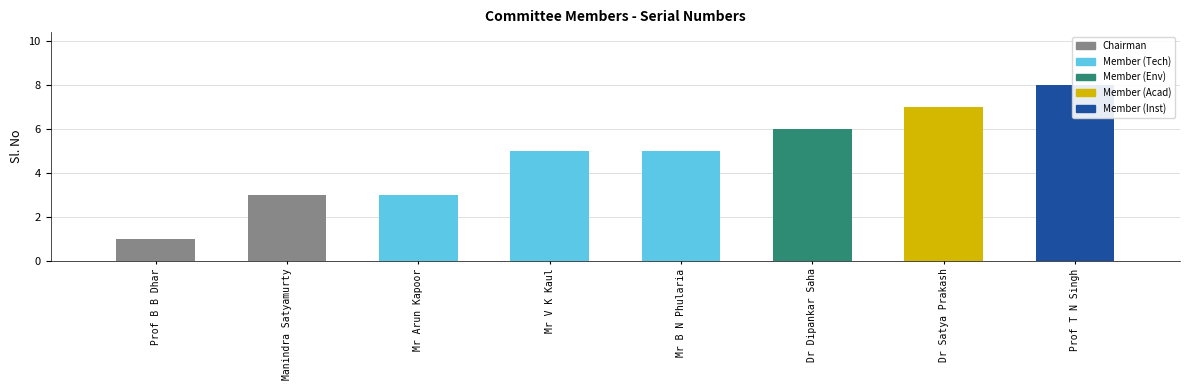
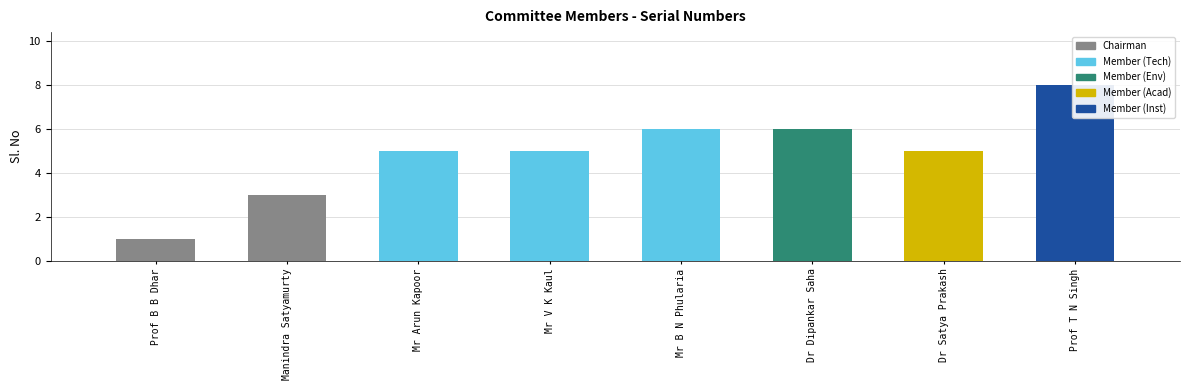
Mr Arun Kapoor: 3 -> 5
Mr B N Phularia: 5 -> 6
Dr Satya Prakash: 7 -> 5
